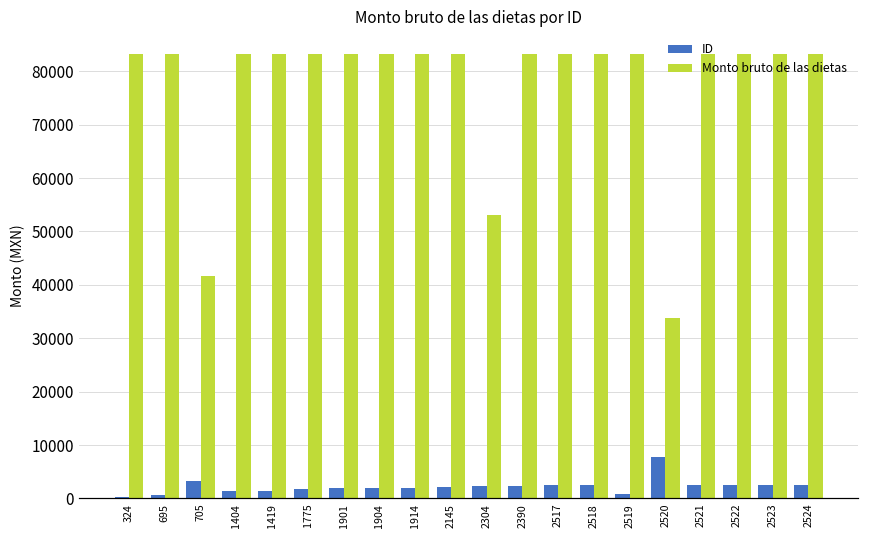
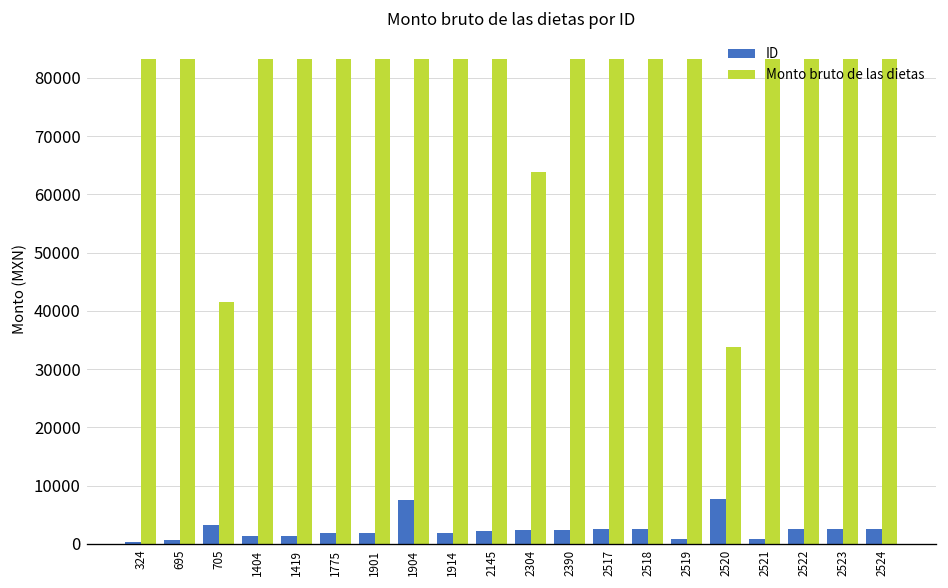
ID, 1904: 2000 -> 7000
Monto bruto de las dietas, 2304: 53000 -> 64000
ID, 2521: 3000 -> 1000
